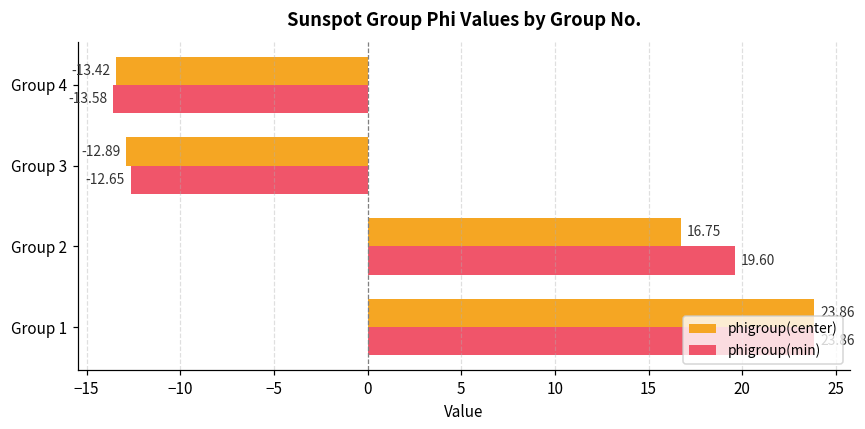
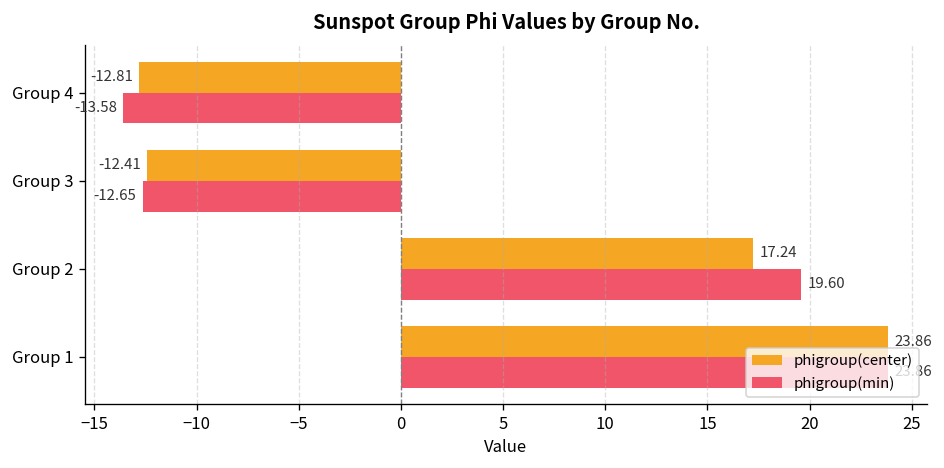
phigroup(center), Group 4: -13.42 -> -12.81
phigroup(center), Group 3: -12.89 -> -12.41
phigroup(center), Group 2: 16.75 -> 17.24
